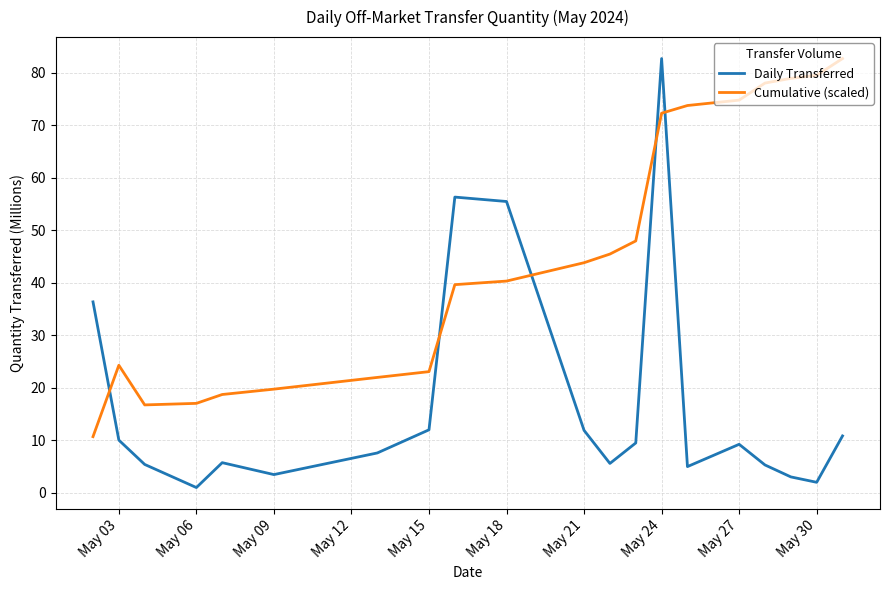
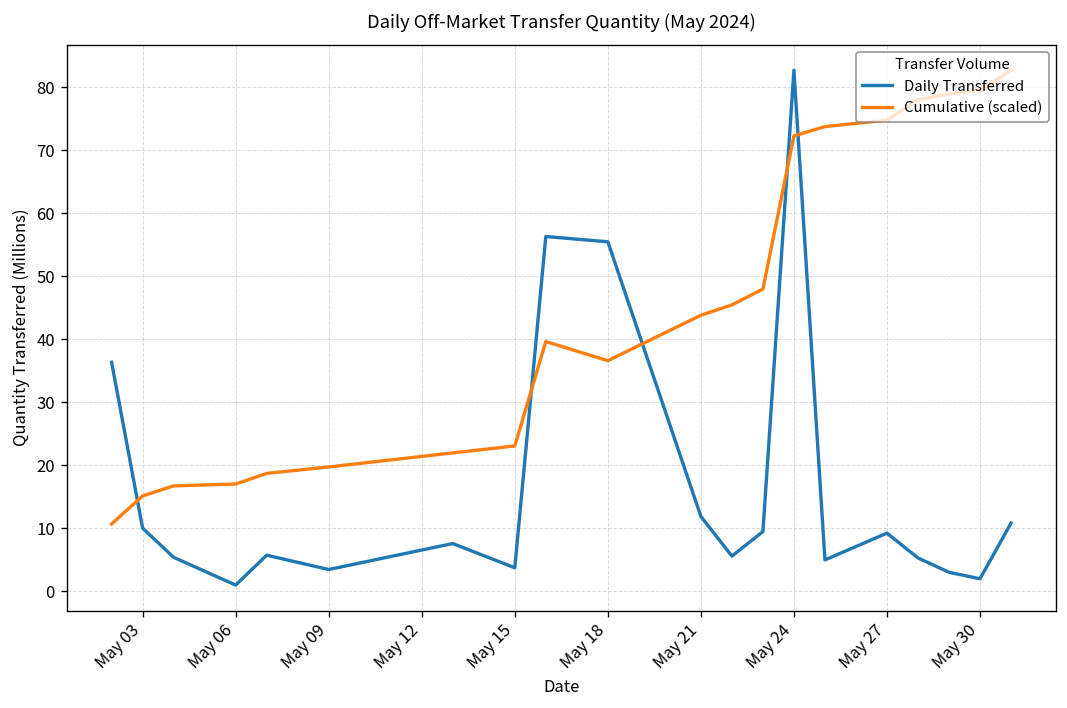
Cumulative (scaled), May 03: 24 -> 15
Daily Transferred, May 15: 12 -> 4
Cumulative (scaled), May 18: 40 -> 37
